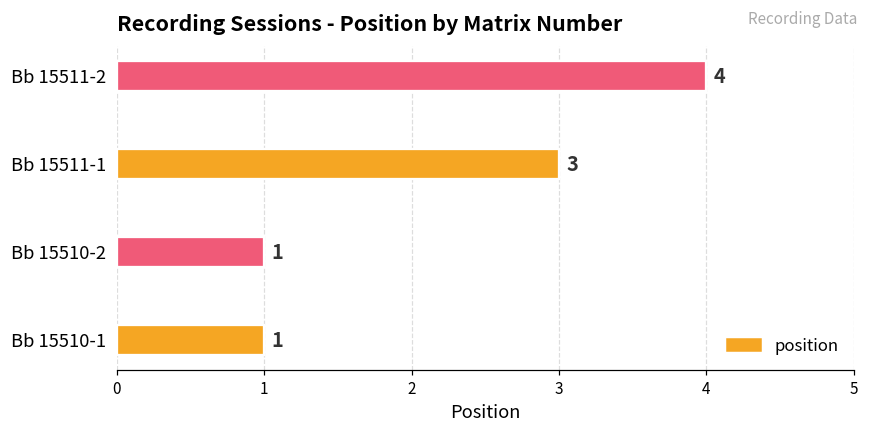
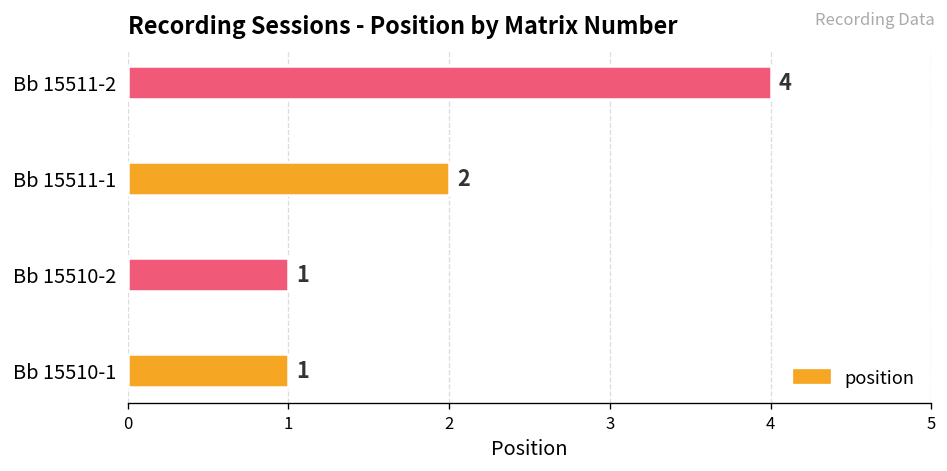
Bb 15511-1: 3 -> 2
